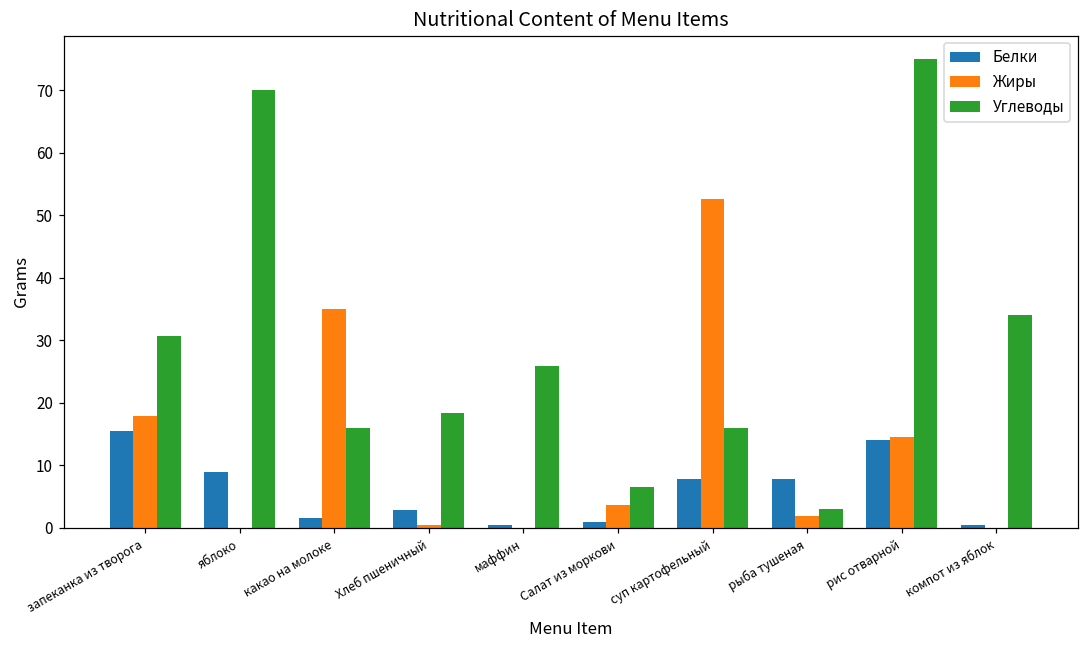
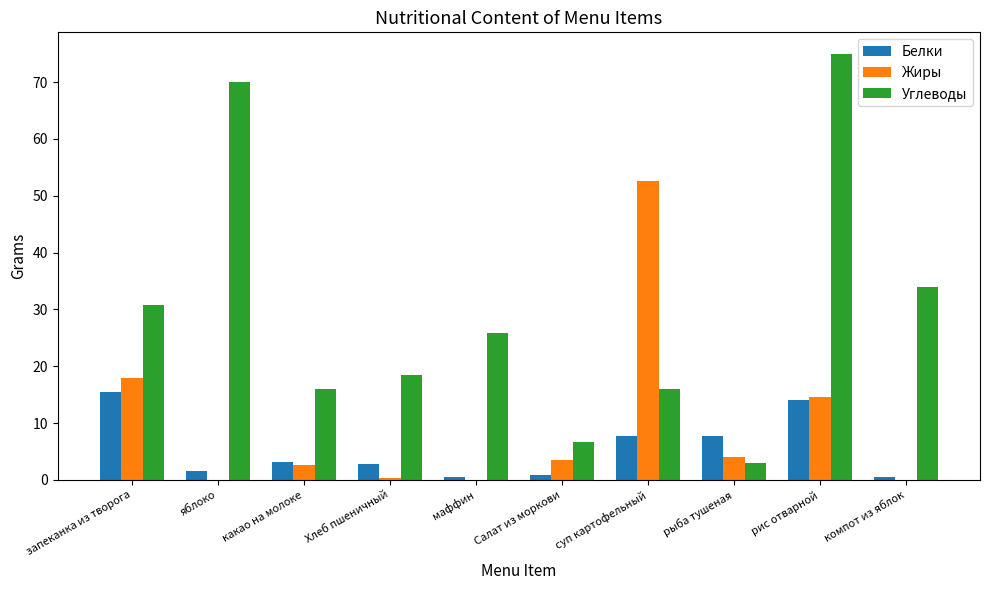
Белки, яблоко: 9 -> 2
Белки, какао на молоке: 2 -> 3
Жиры, какао на молоке: 35 -> 3
Жиры, рыба тушеная: 2 -> 4
